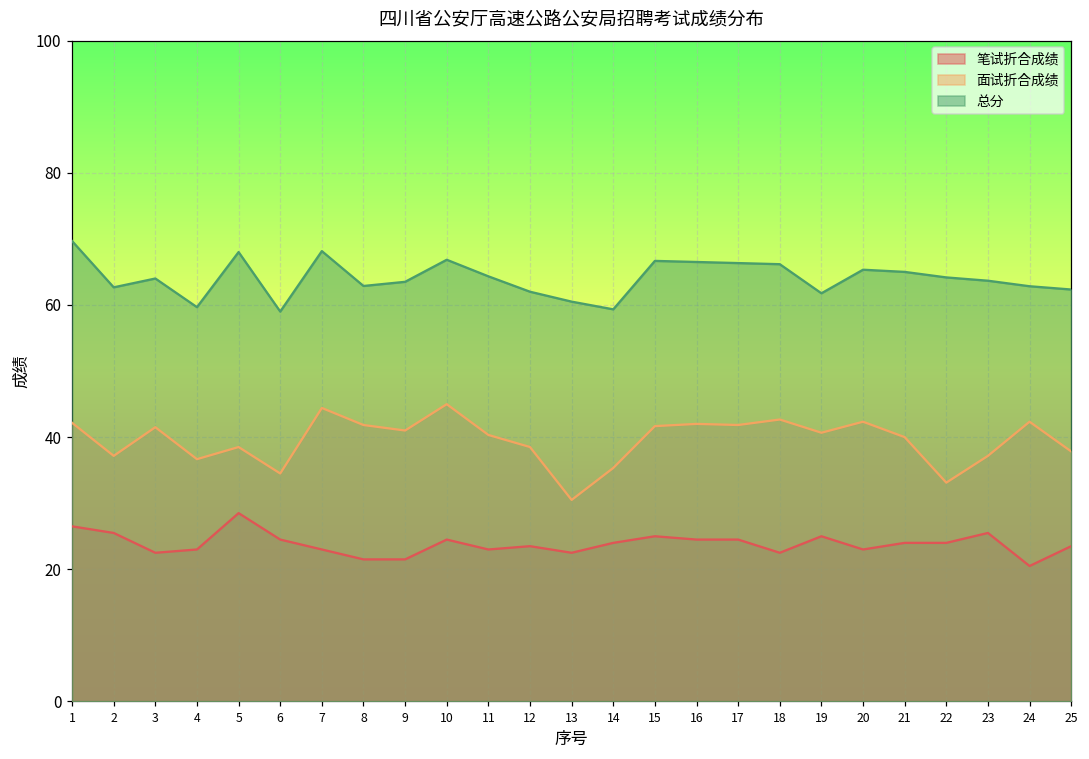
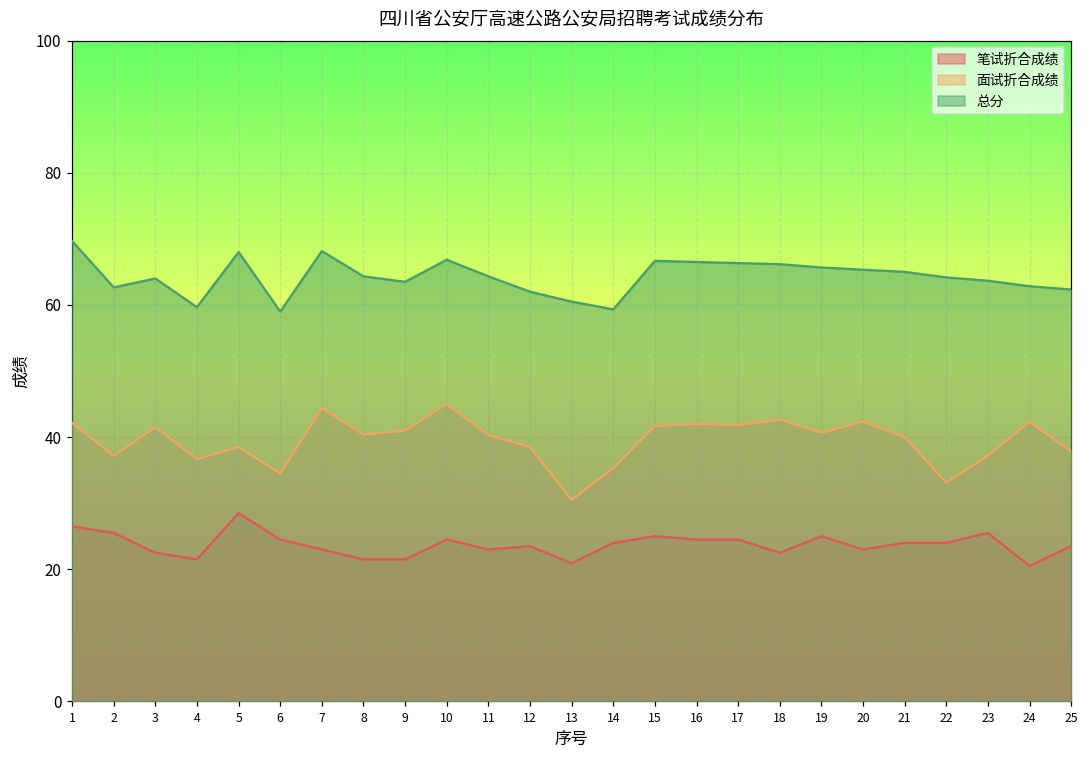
笔试折合成绩, 4: 23 -> 22
面试折合成绩, 8: 42 -> 40
总分, 8: 63 -> 64
笔试折合成绩, 13: 23 -> 21
总分, 19: 62 -> 66
